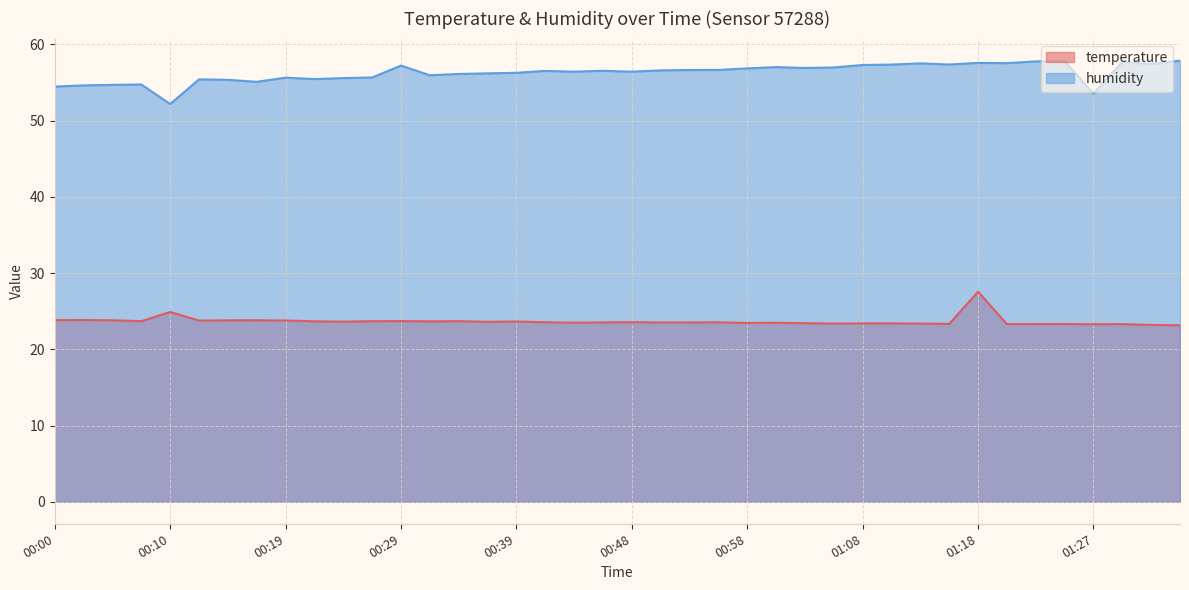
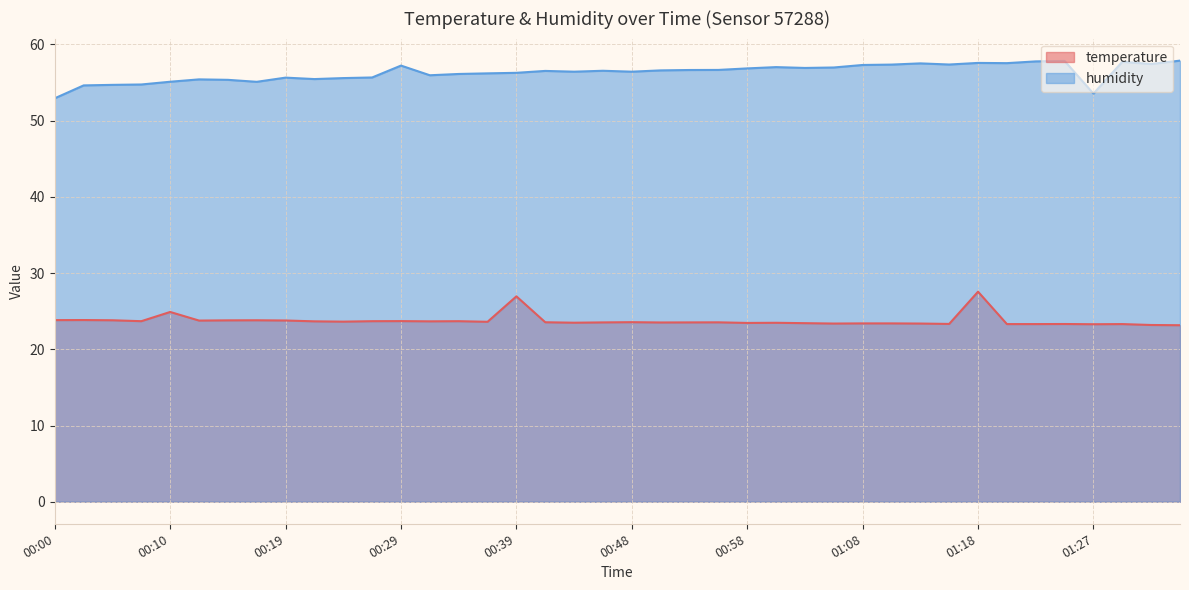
humidity, 00:00: 54 -> 53
humidity, 00:10: 52 -> 55
temperature, 00:39: 24 -> 27
